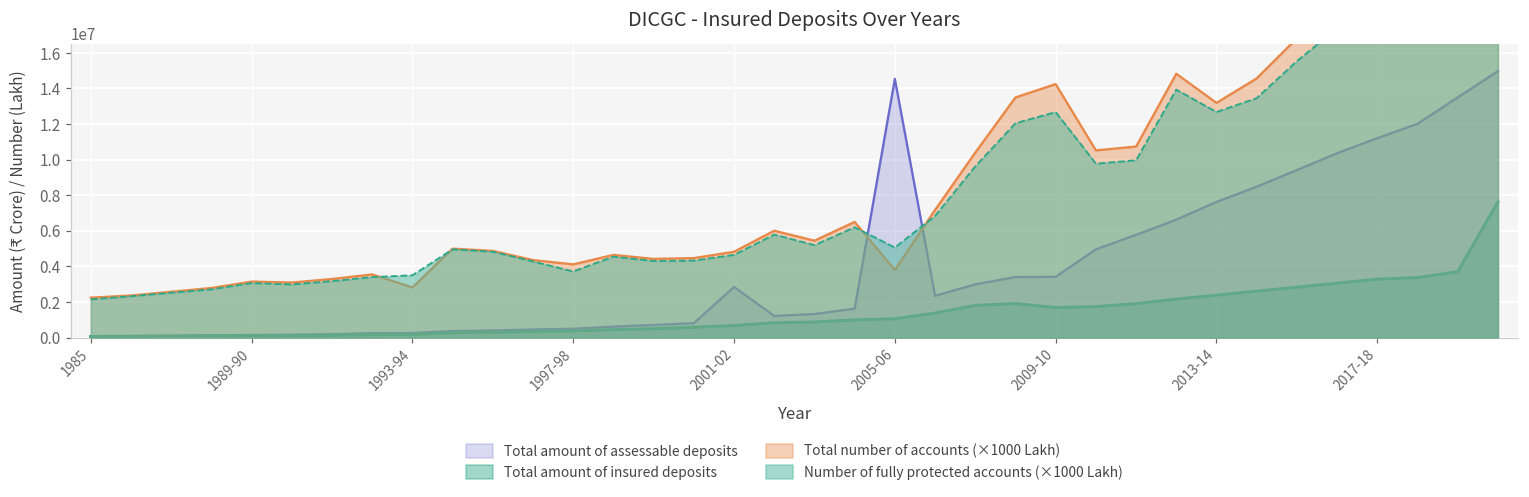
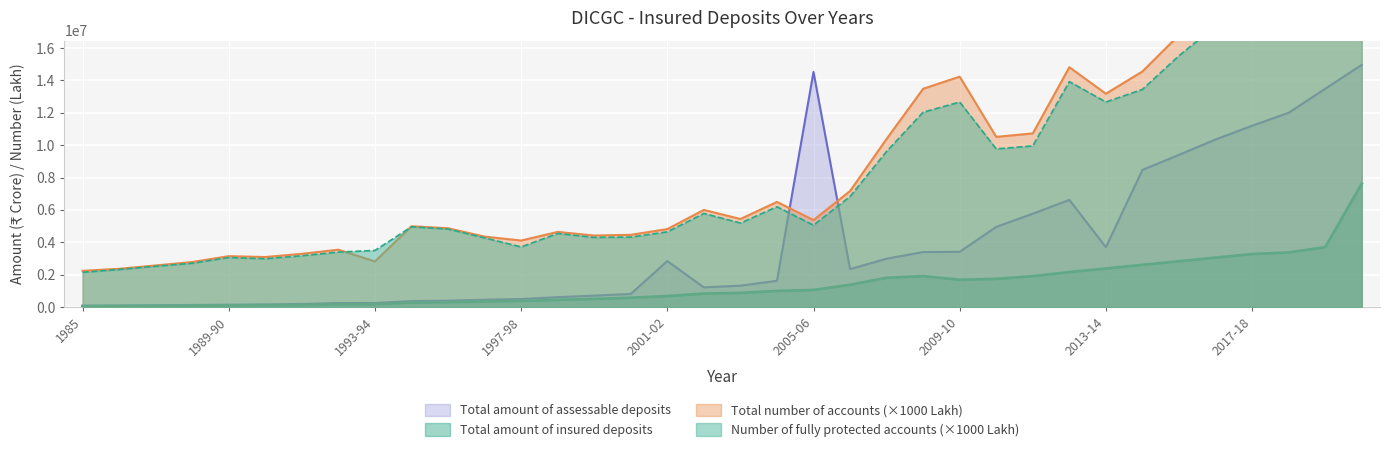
Total number of accounts (×1000 Lakh), 2005-06: 3800000 -> 5400000
Total amount of assessable deposits, 2013-14: 7600000 -> 3700000
